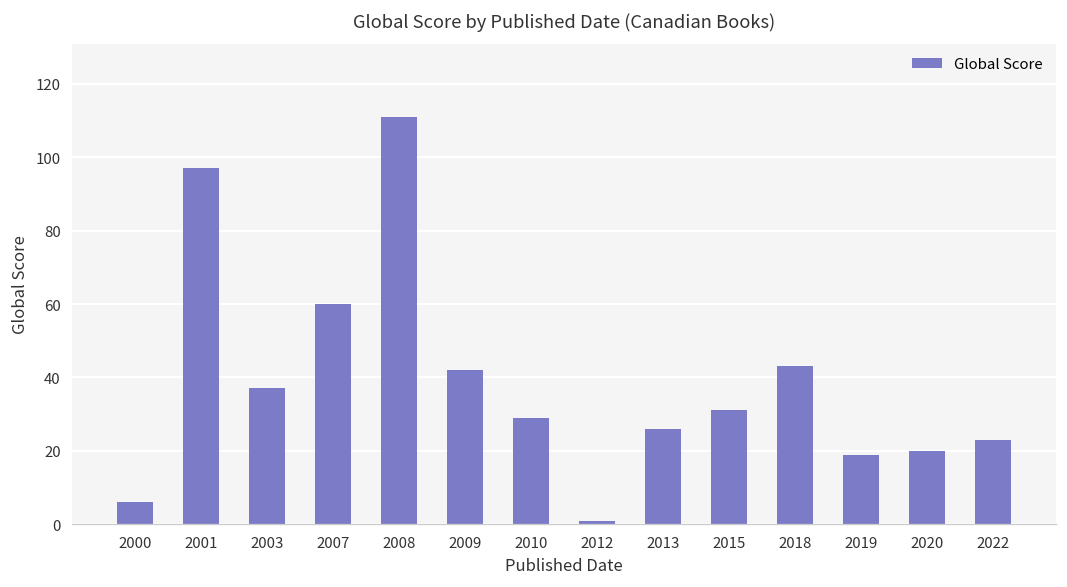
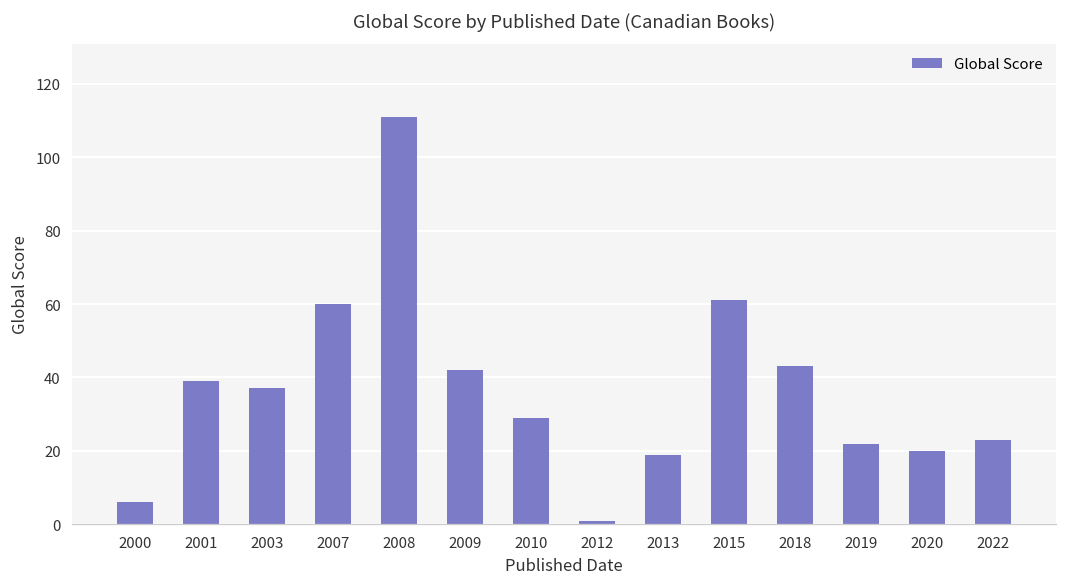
2001: 97 -> 39
2013: 26 -> 19
2015: 31 -> 61
2019: 19 -> 22
